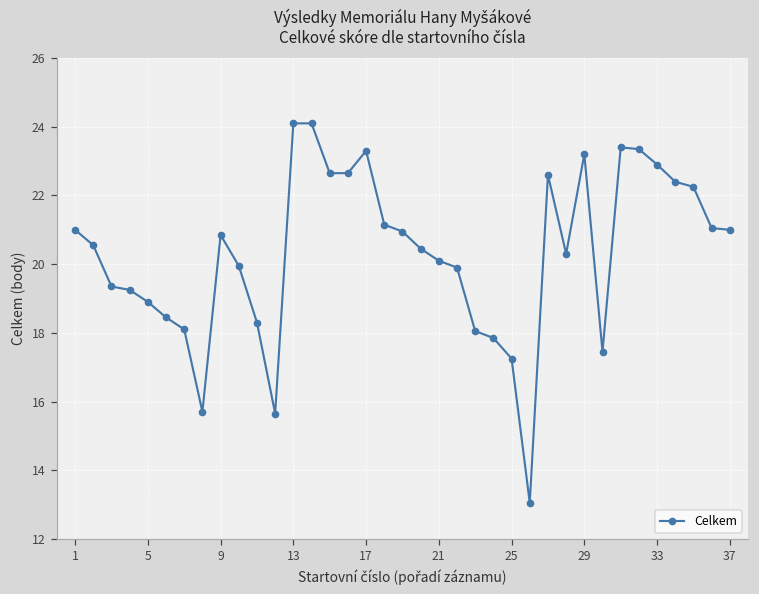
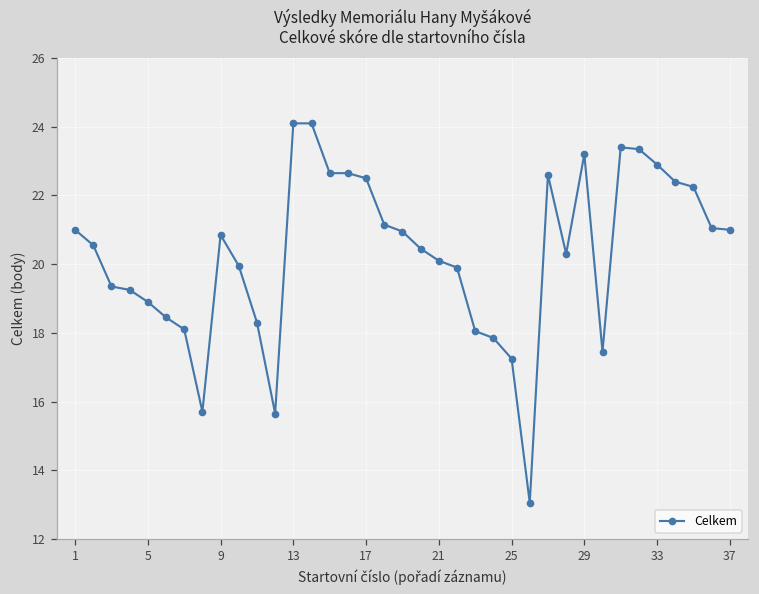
17: 23.3 -> 22.5
